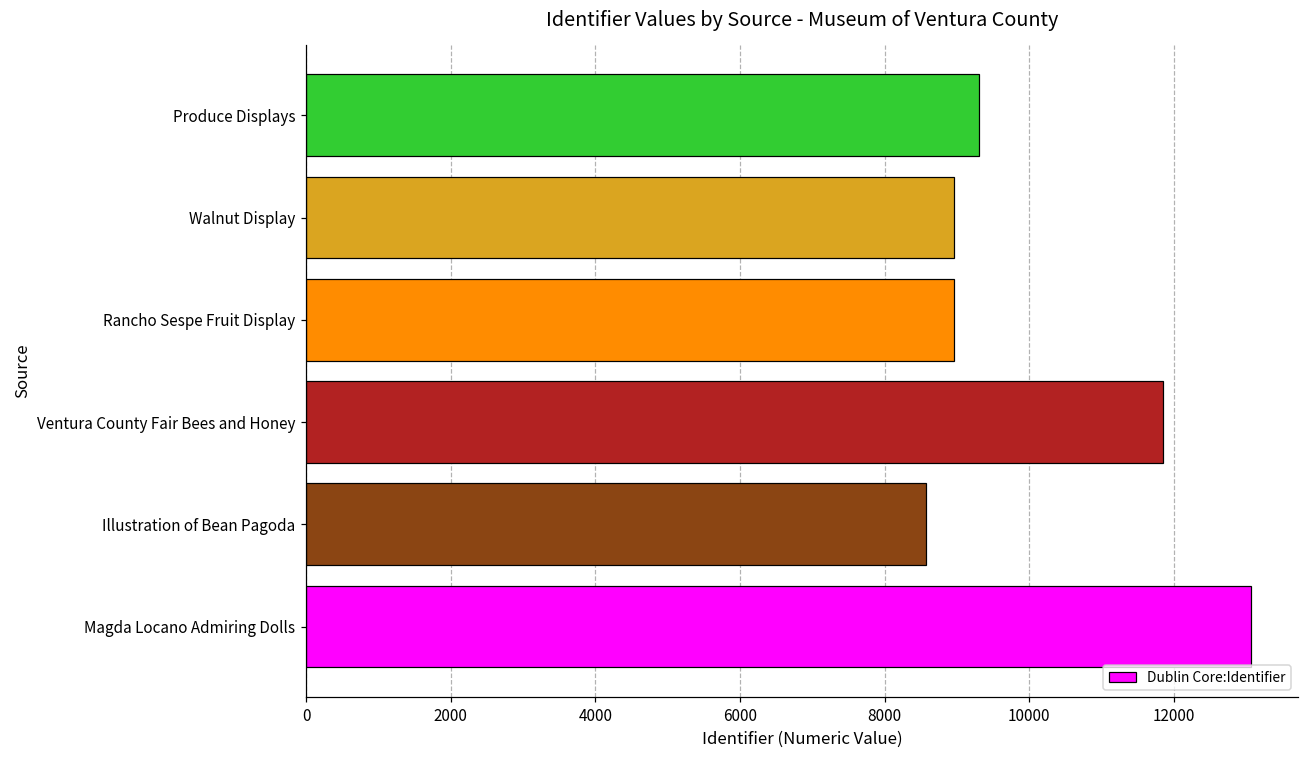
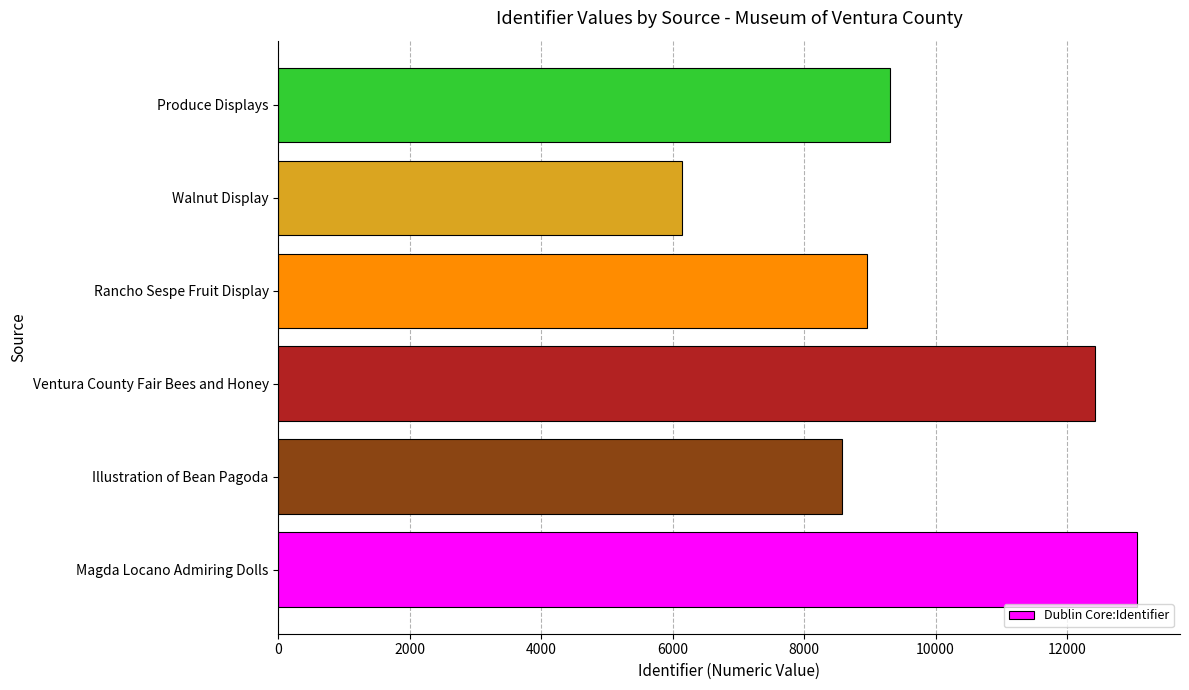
Walnut Display: 9000 -> 6100
Ventura County Fair Bees and Honey: 11900 -> 12400
